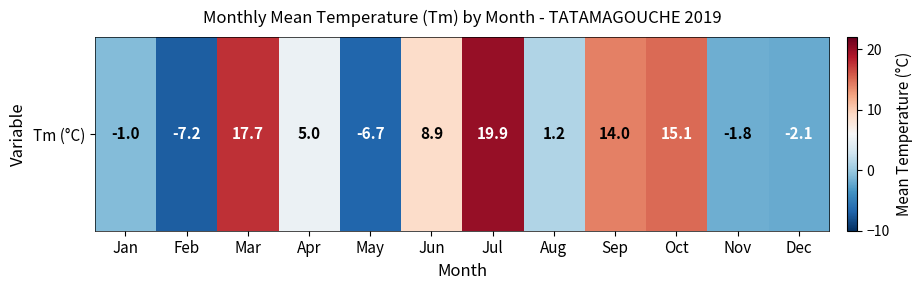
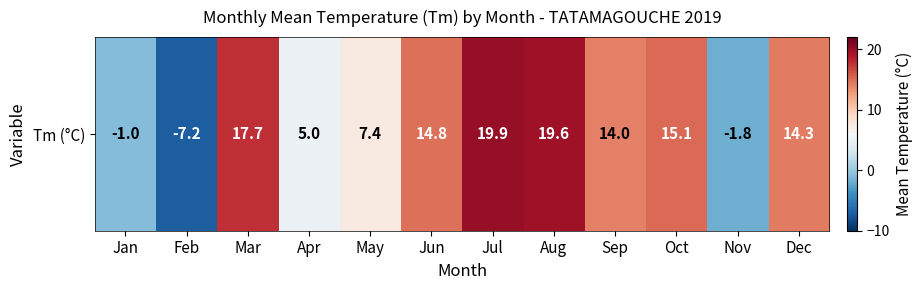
Tm (°C), May: -6.7 -> 7.4
Tm (°C), Jun: 8.9 -> 14.8
Tm (°C), Aug: 1.2 -> 19.6
Tm (°C), Dec: -2.1 -> 14.3
